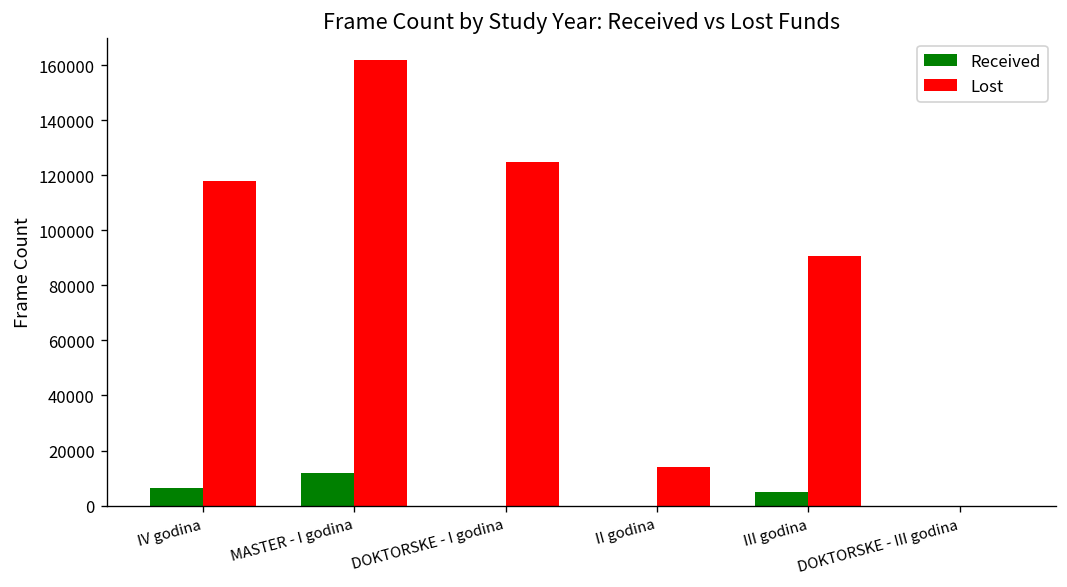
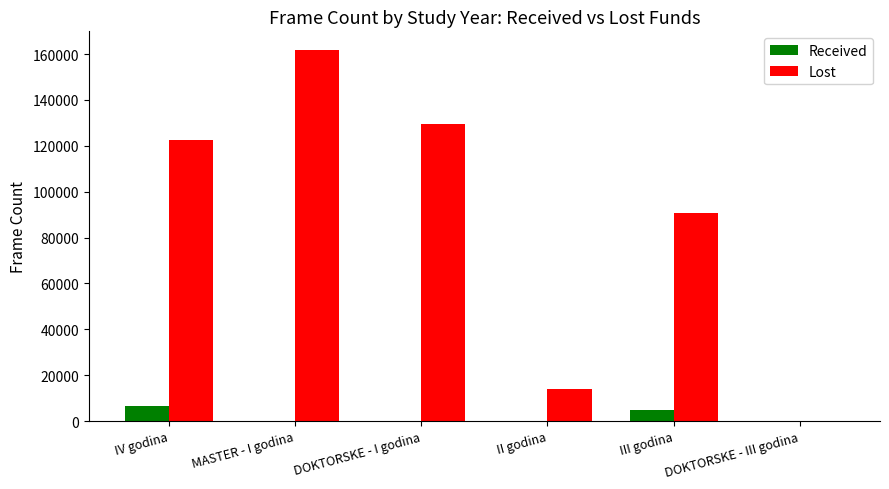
Lost, IV godina: 118000 -> 123000
Received, MASTER - I godina: 12000 -> 0
Lost, DOKTORSKE - I godina: 125000 -> 130000
